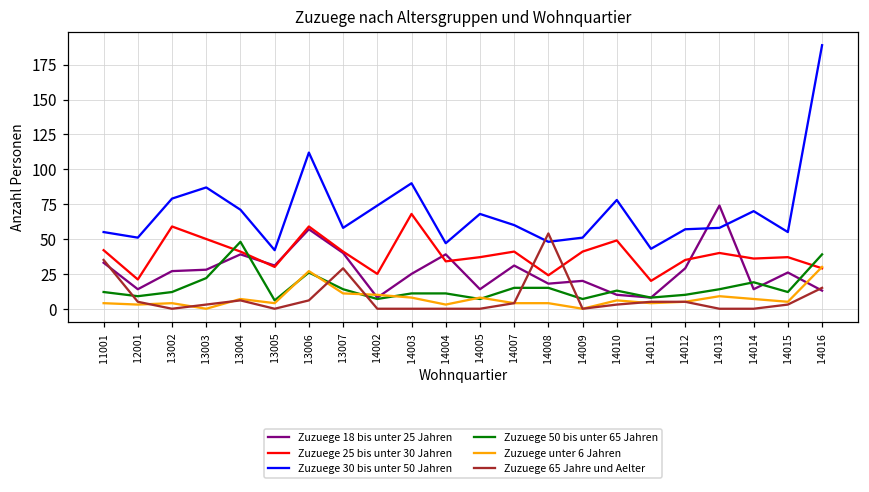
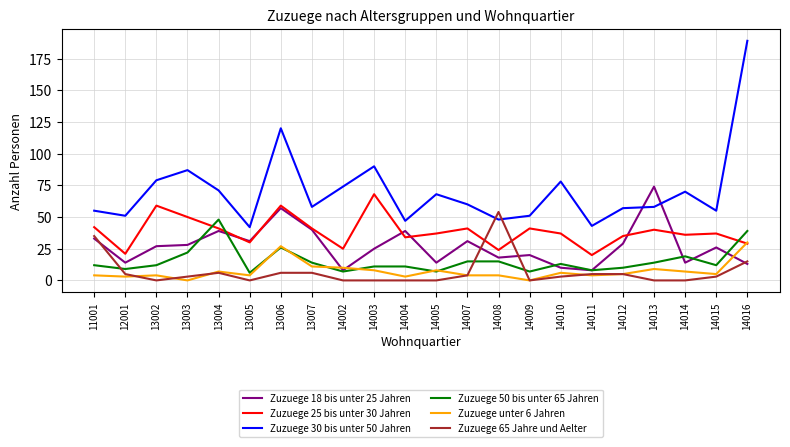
Zuzuege 30 bis unter 50 Jahren, 13006: 112 -> 120
Zuzuege 65 Jahre und Aelter, 13007: 29 -> 6
Zuzuege 25 bis unter 30 Jahren, 14010: 49 -> 37
